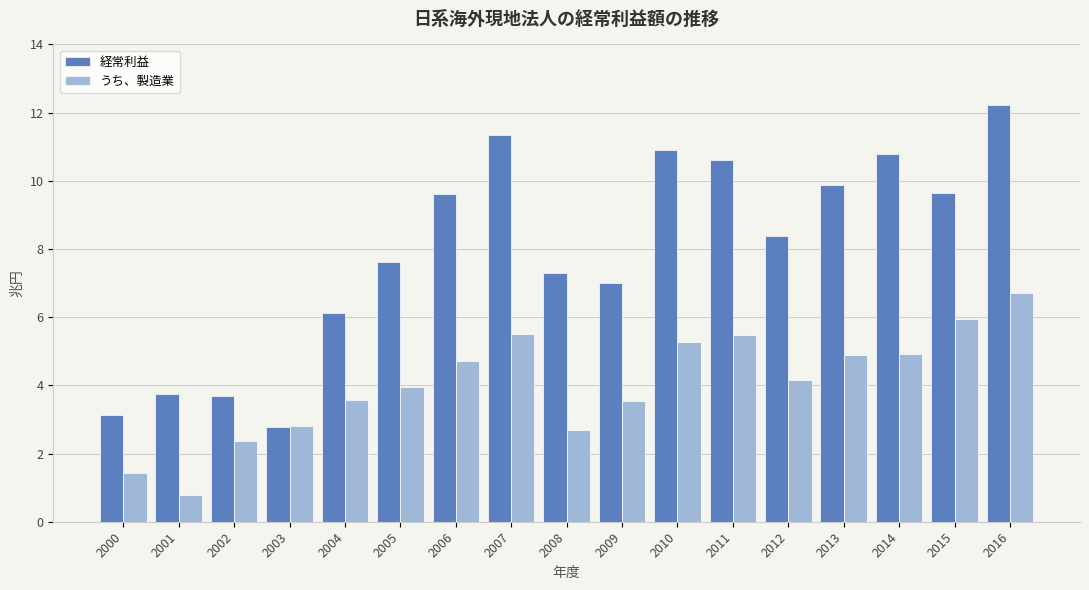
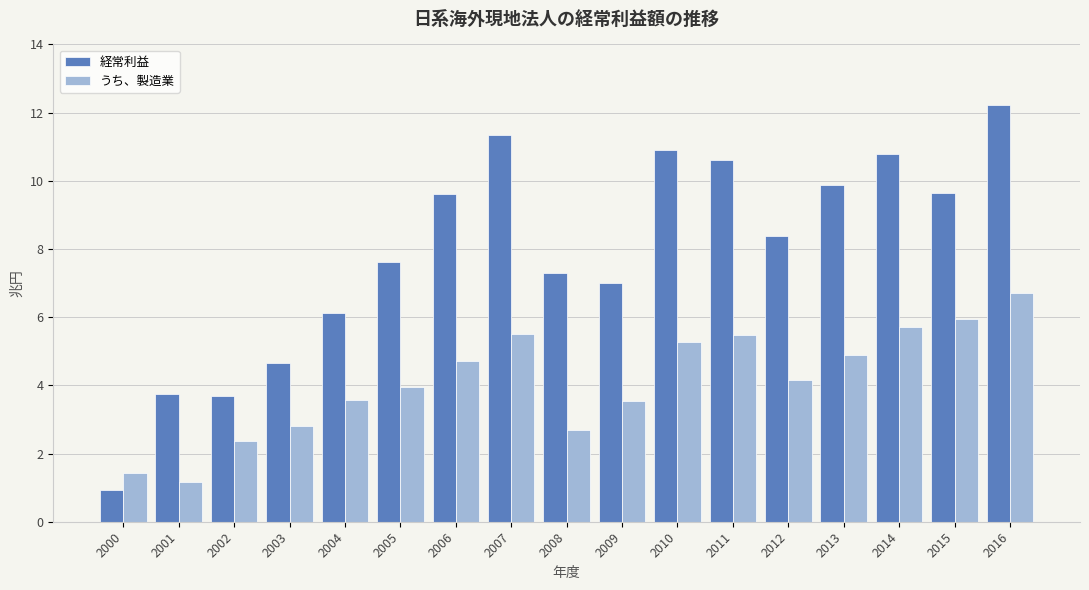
経常利益, 2000: 3.1 -> 0.9
うち、製造業, 2001: 0.8 -> 1.2
経常利益, 2003: 2.8 -> 4.7
うち、製造業, 2014: 4.9 -> 5.7
